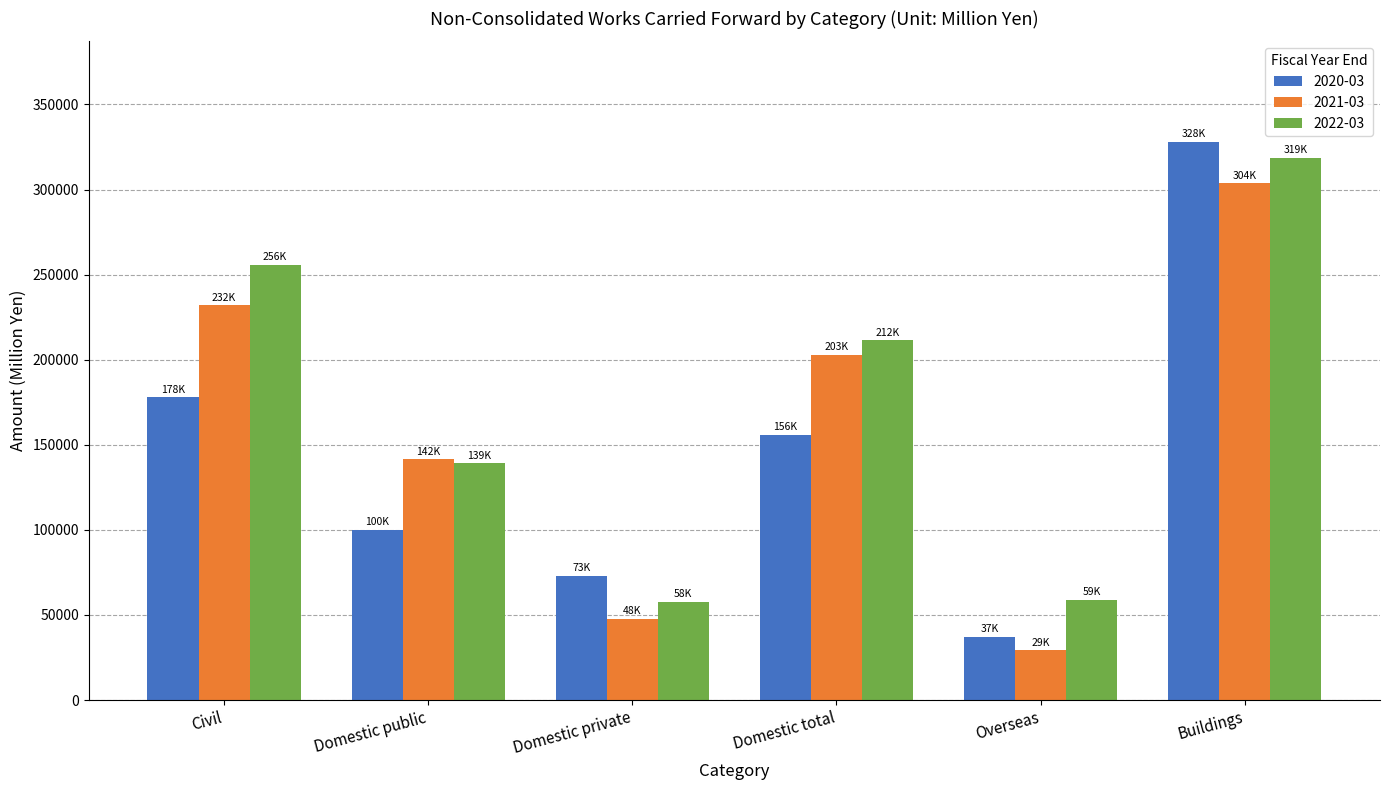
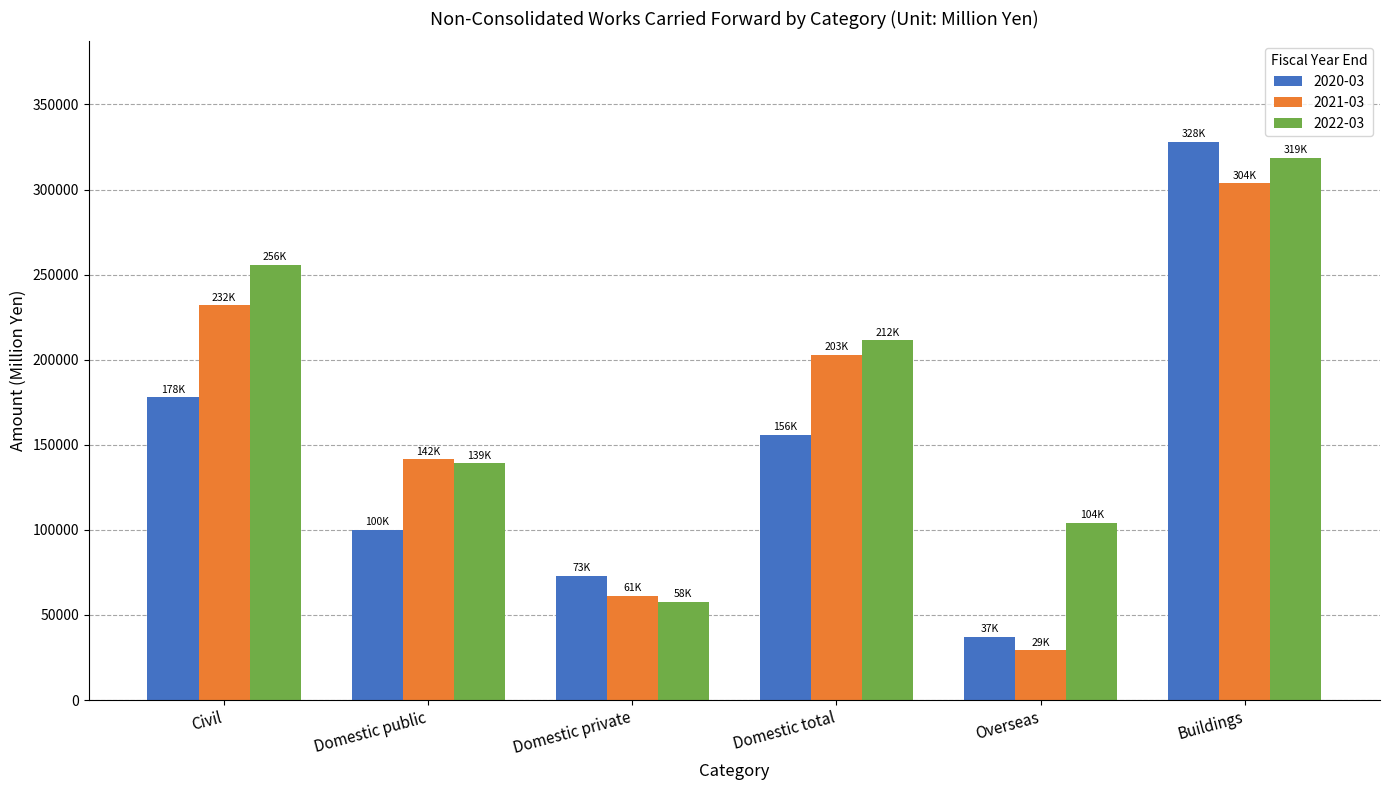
2021-03, Domestic private: 48K -> 61K
2022-03, Overseas: 59K -> 104K
